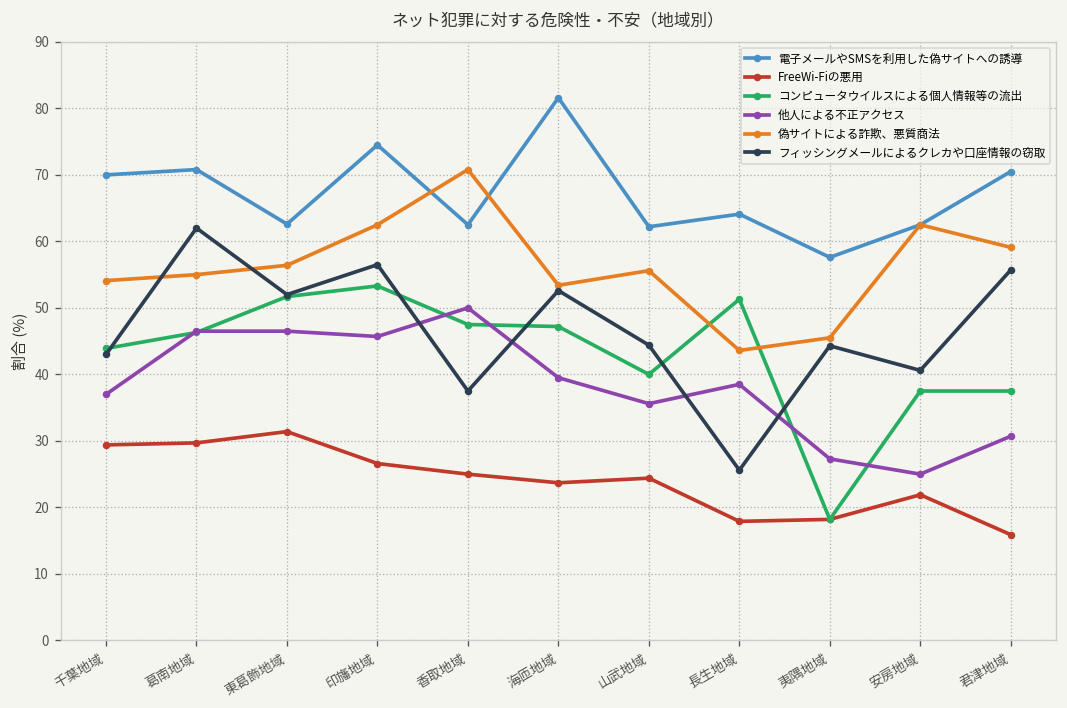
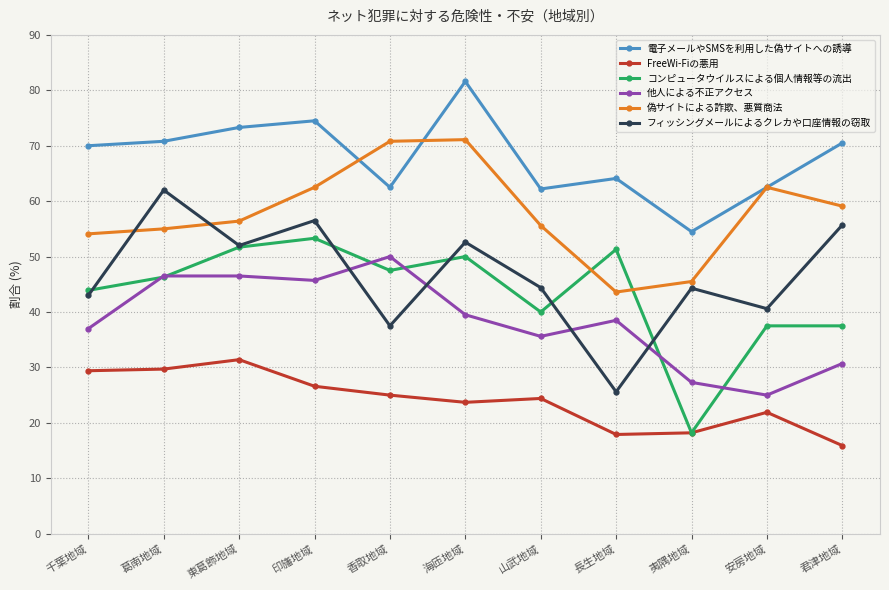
電子メールやSMSを利用した偽サイトへの誘導, 東葛飾地域: 63 -> 73
コンピュータウイルスによる個人情報等の流出, 海匝地域: 47 -> 50
偽サイトによる詐欺、悪質商法, 海匝地域: 53 -> 71
電子メールやSMSを利用した偽サイトへの誘導, 夷隅地域: 58 -> 55
